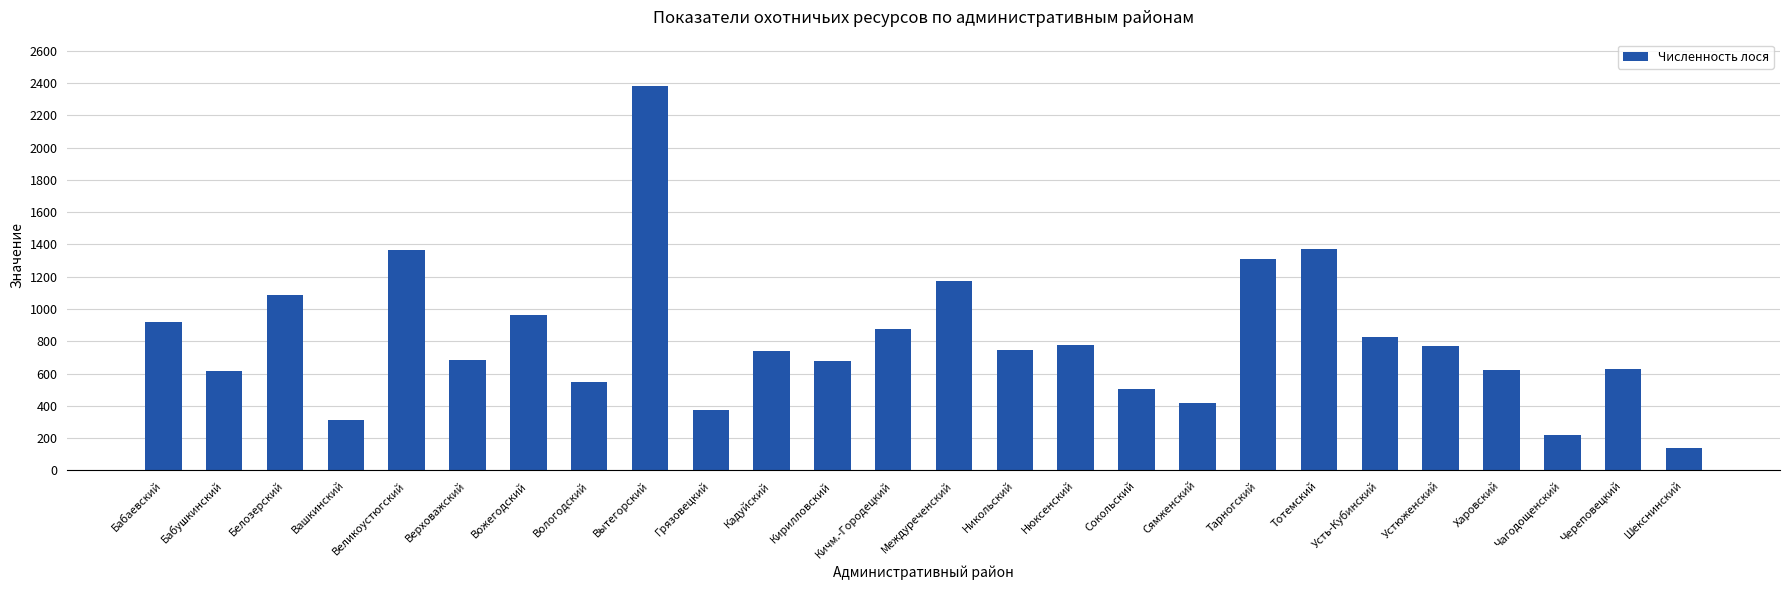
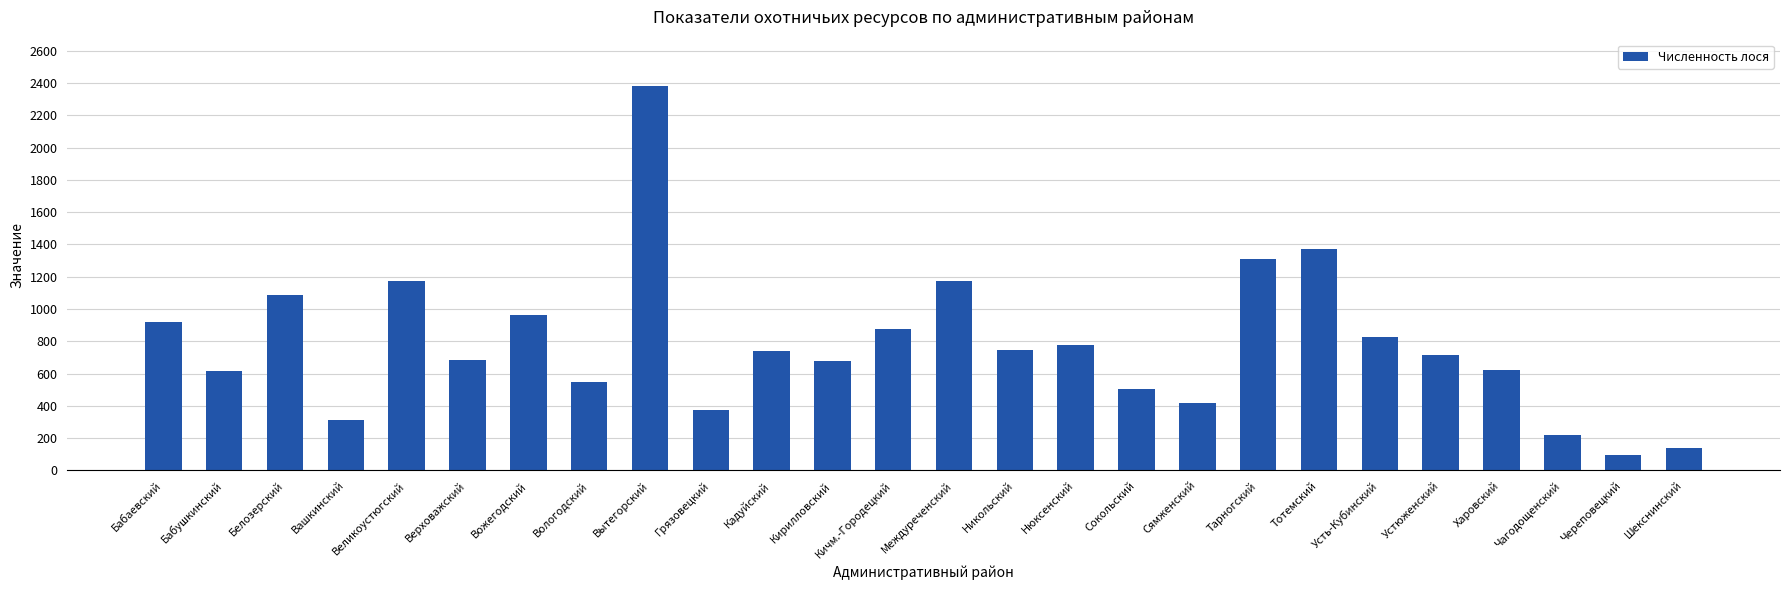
Великоустюгский: 1370 -> 1180
Устюженский: 770 -> 720
Череповецкий: 630 -> 100
